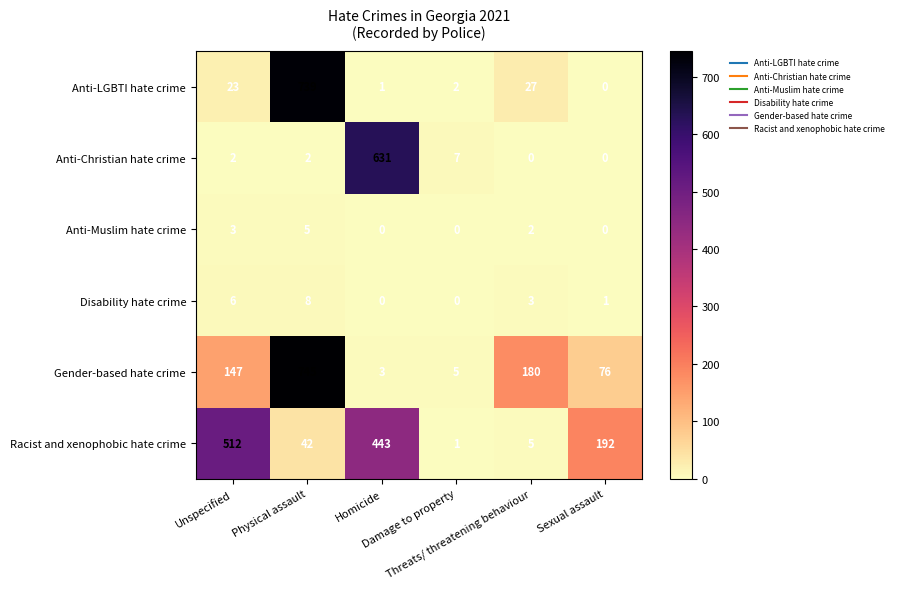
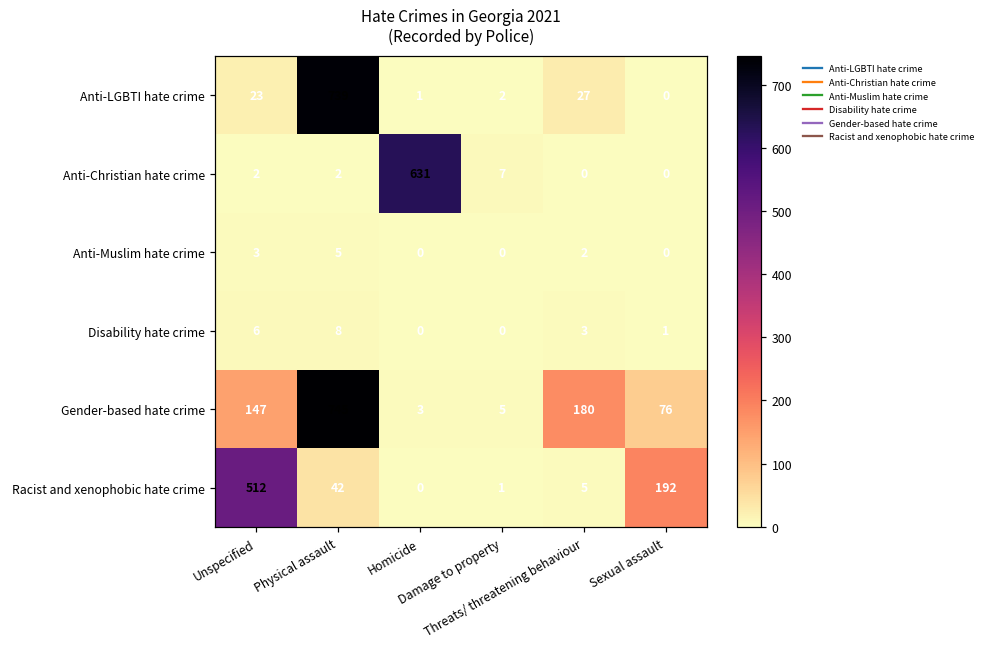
Racist and xenophobic hate crime, Homicide: 443 -> 0
